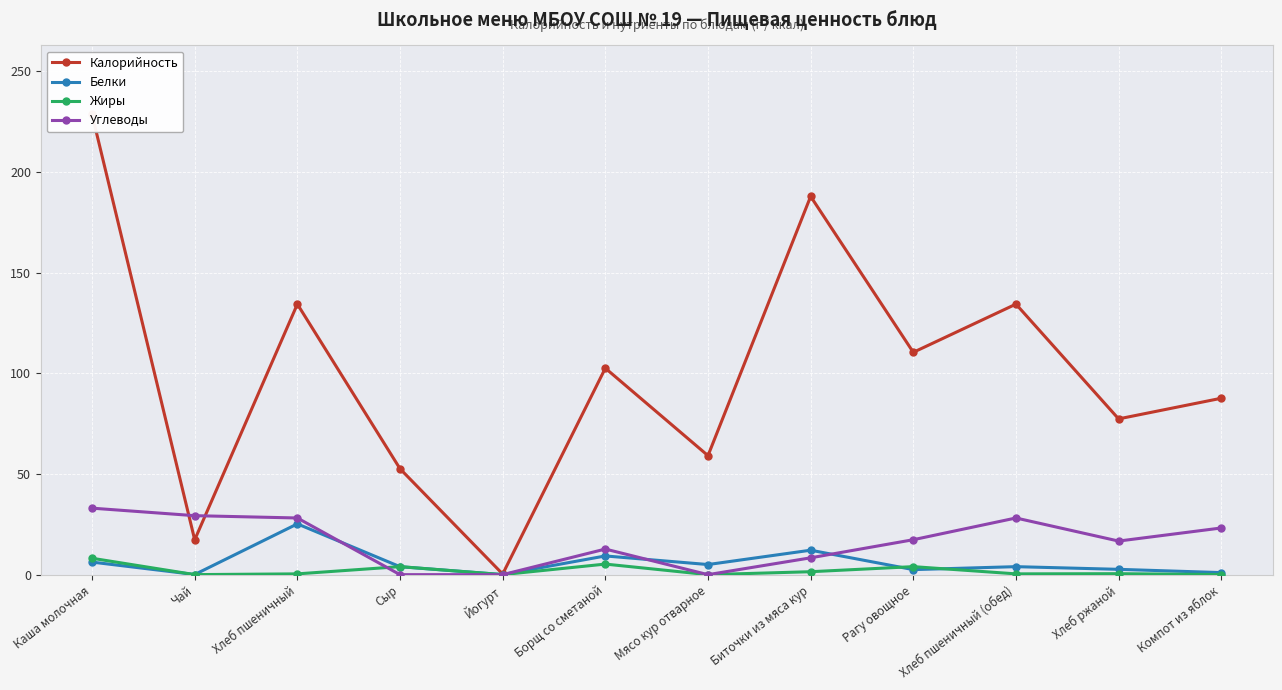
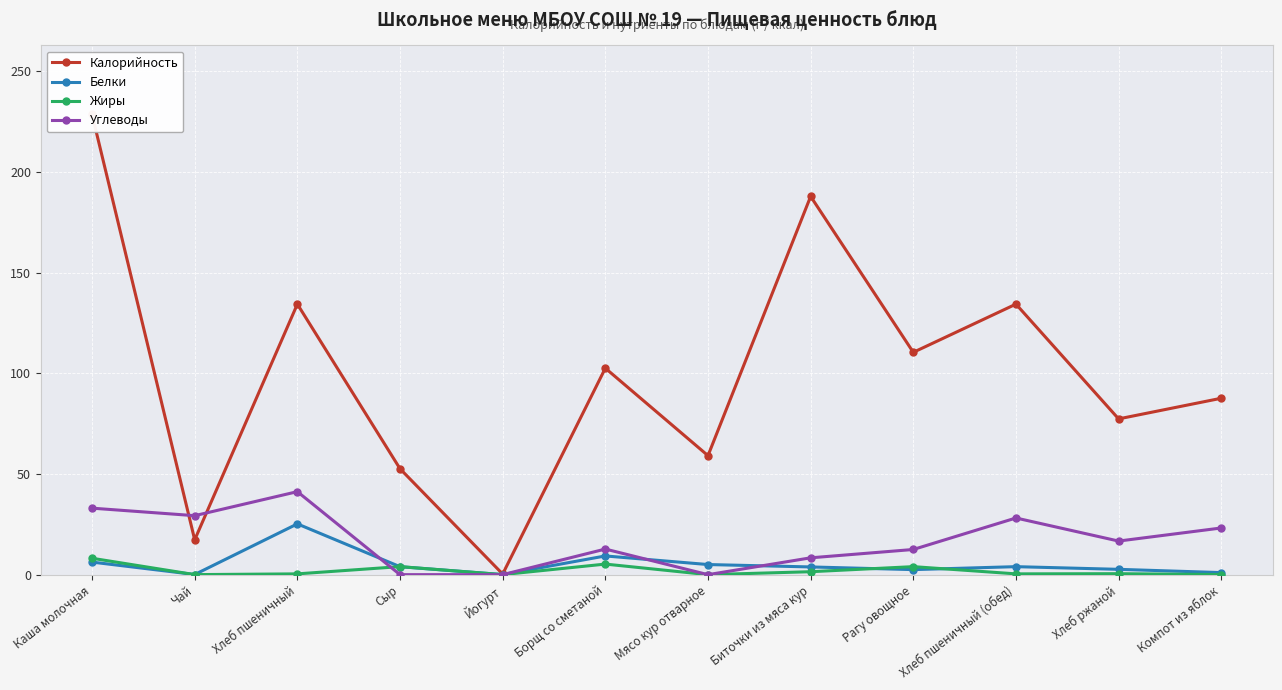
Углеводы, Хлеб пшеничный: 28 -> 41
Белки, Биточки из мяса кур: 12 -> 4
Углеводы, Рагу овощное: 17 -> 13
